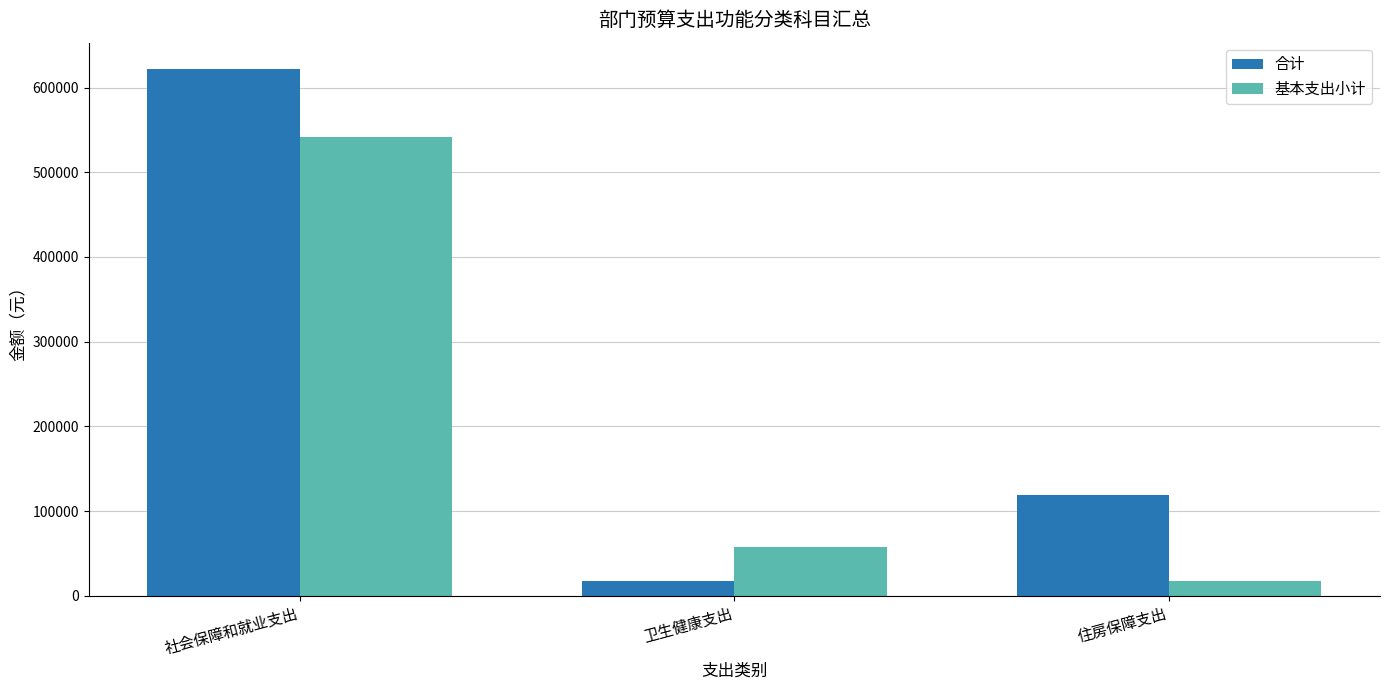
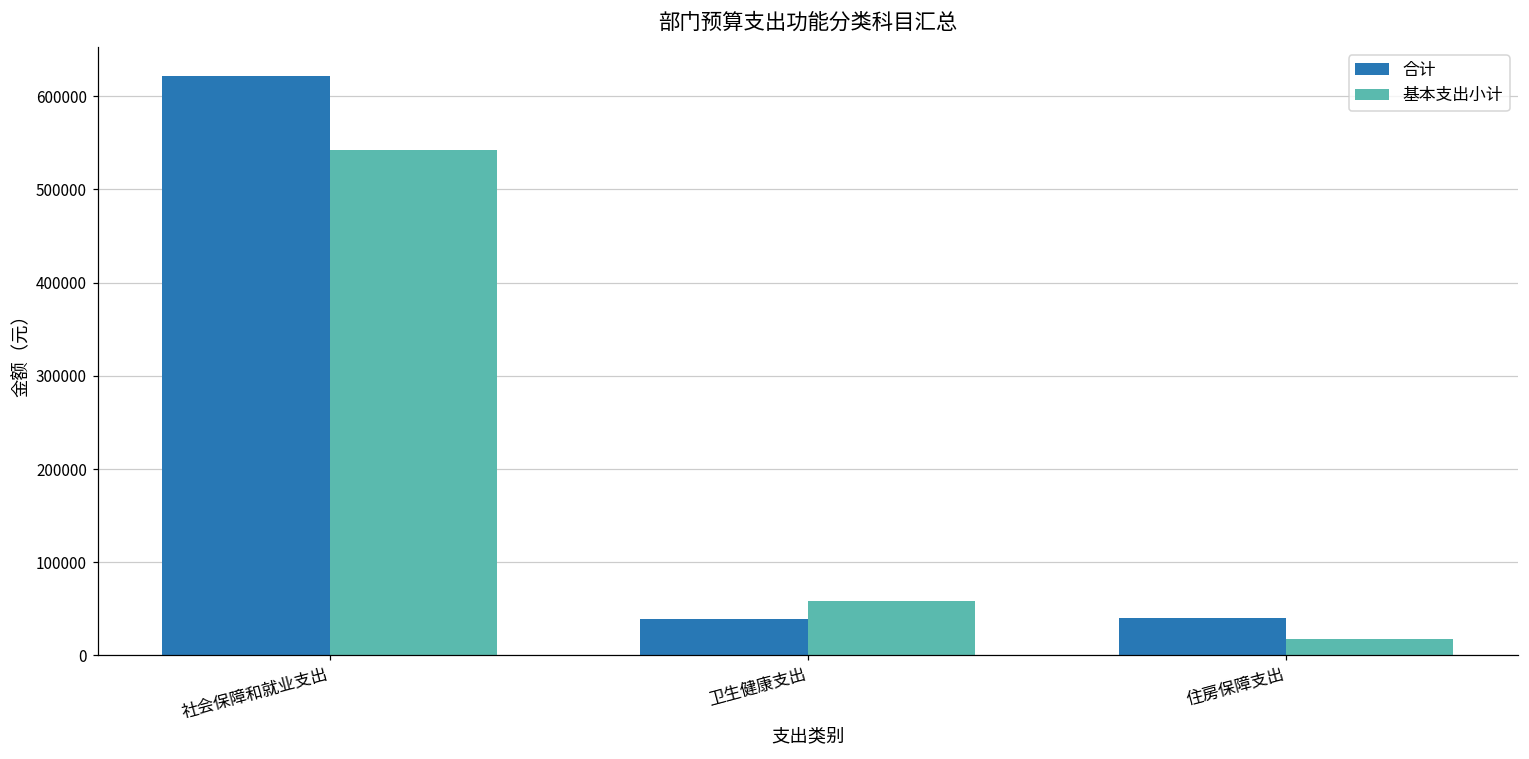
合计, 卫生健康支出: 20000 -> 40000
合计, 住房保障支出: 120000 -> 40000
